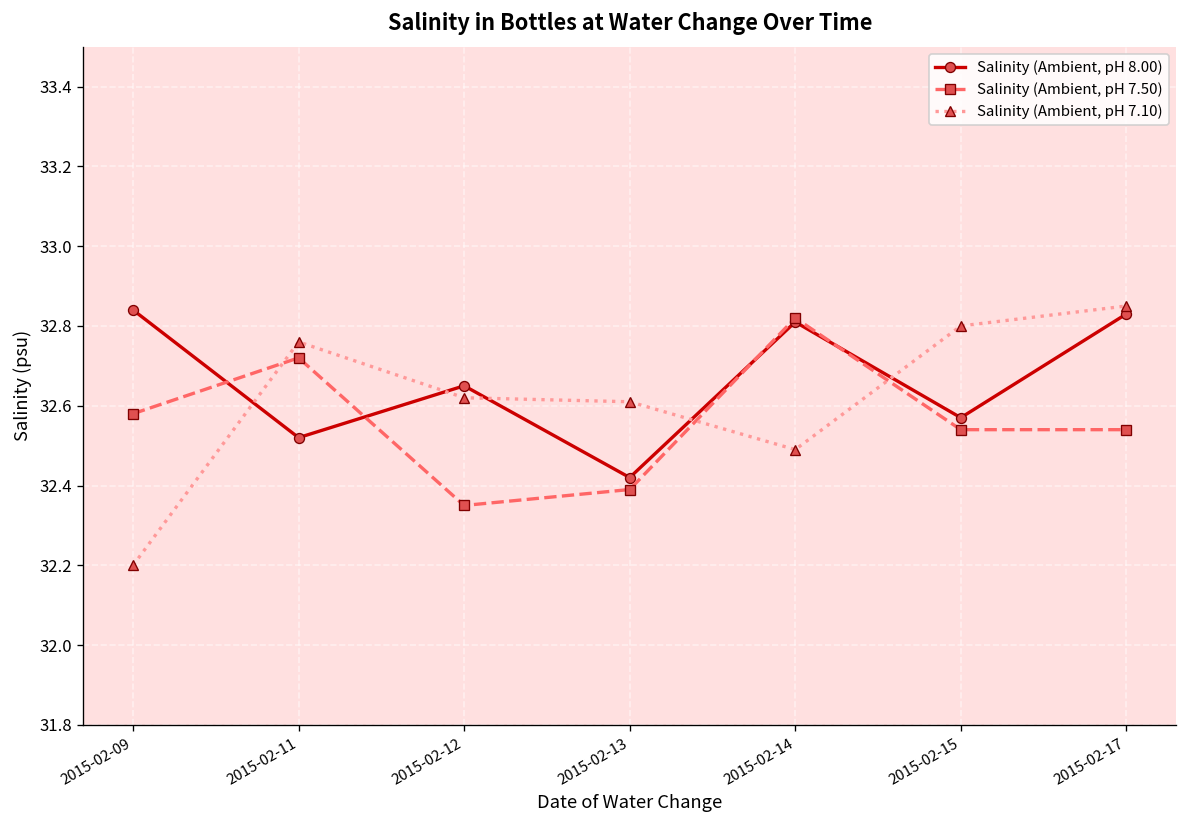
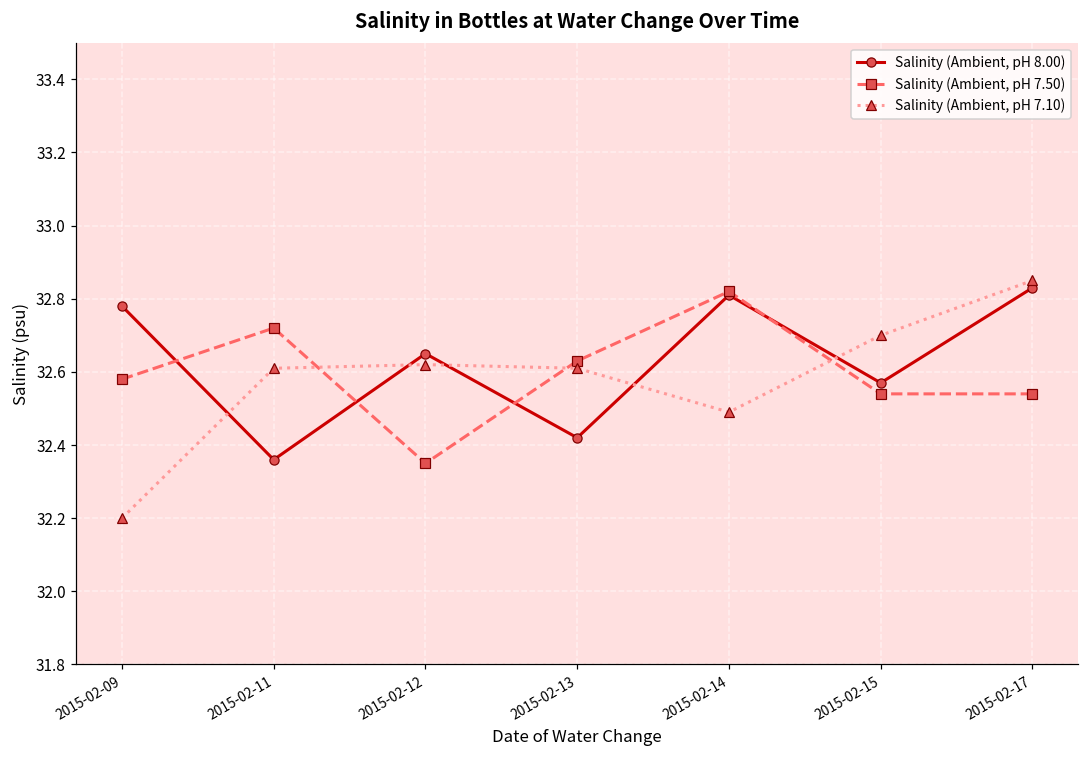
Salinity (Ambient, pH 8.00), 2015-02-09: 32.84 -> 32.78
Salinity (Ambient, pH 8.00), 2015-02-11: 32.52 -> 32.36
Salinity (Ambient, pH 7.10), 2015-02-11: 32.76 -> 32.61
Salinity (Ambient, pH 7.50), 2015-02-13: 32.39 -> 32.63
Salinity (Ambient, pH 7.10), 2015-02-15: 32.8 -> 32.7
